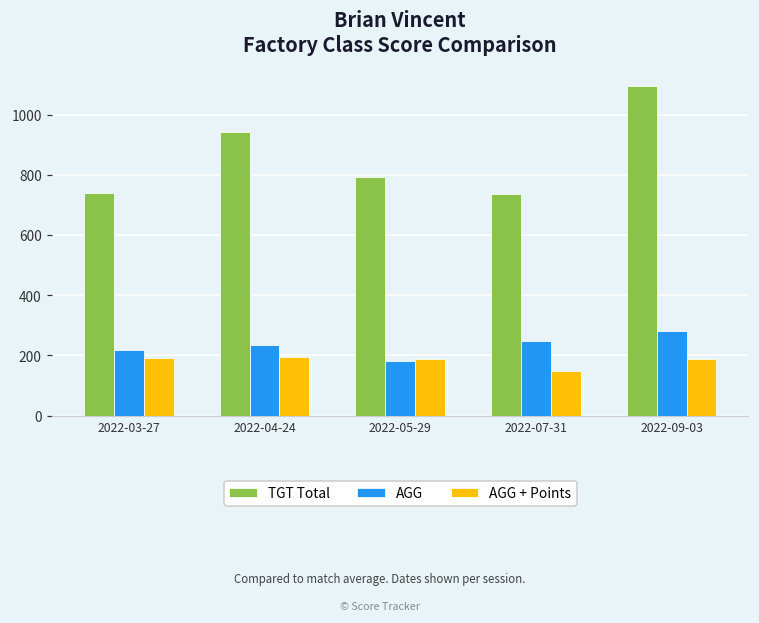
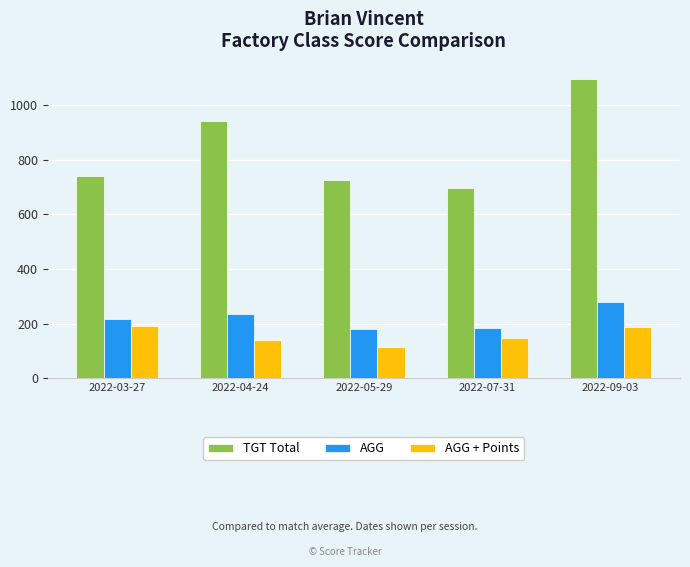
AGG + Points, 2022-04-24: 200 -> 140
TGT Total, 2022-05-29: 800 -> 730
AGG + Points, 2022-05-29: 190 -> 120
TGT Total, 2022-07-31: 740 -> 700
AGG, 2022-07-31: 250 -> 180
